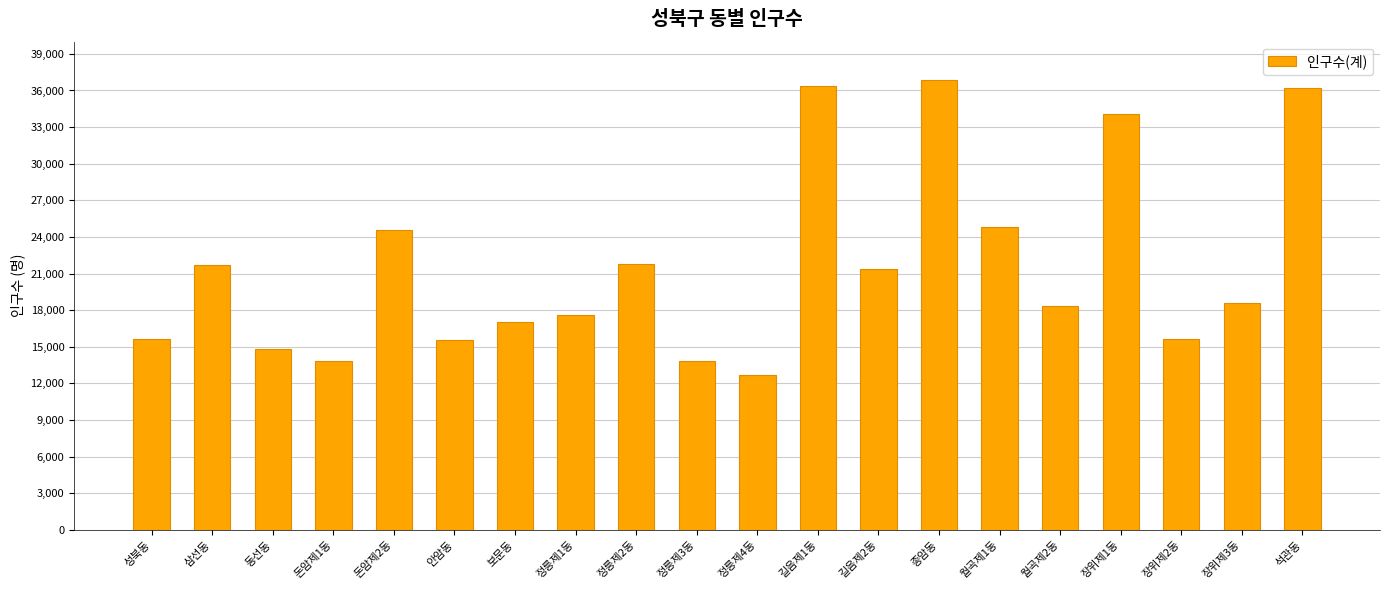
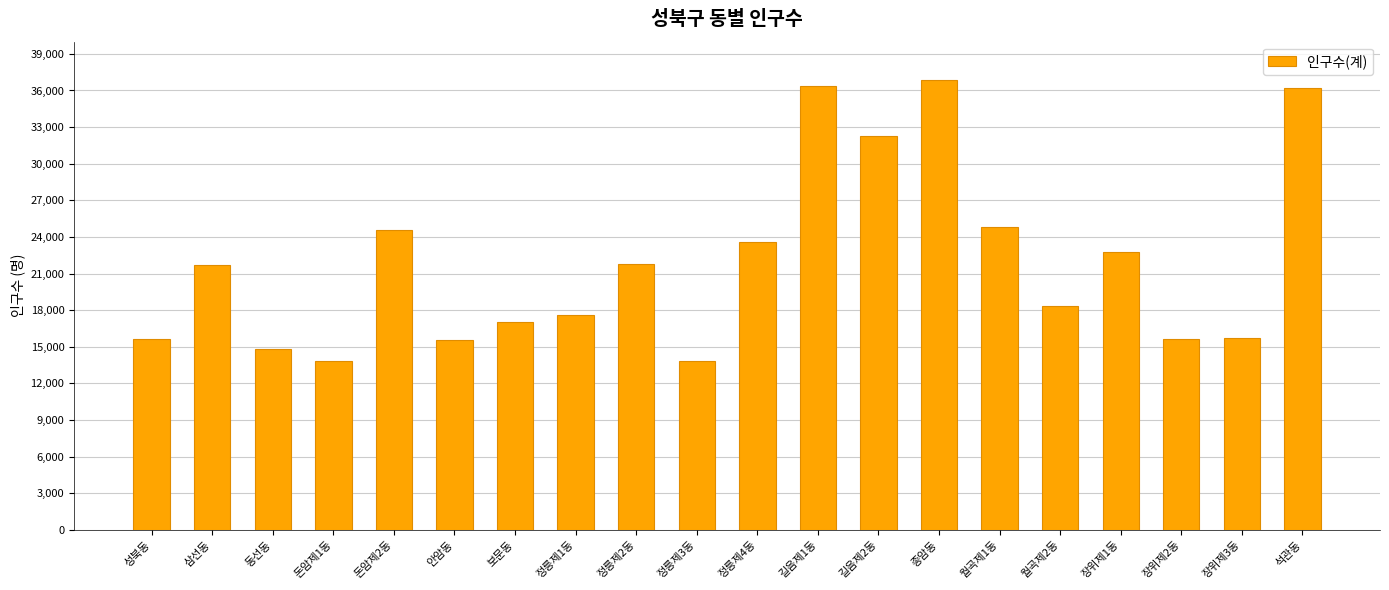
정릉제4동: 12,700 -> 23,600
길음제2동: 21,300 -> 32,300
장위제1동: 34,100 -> 22,700
장위제3동: 18,600 -> 15,700
